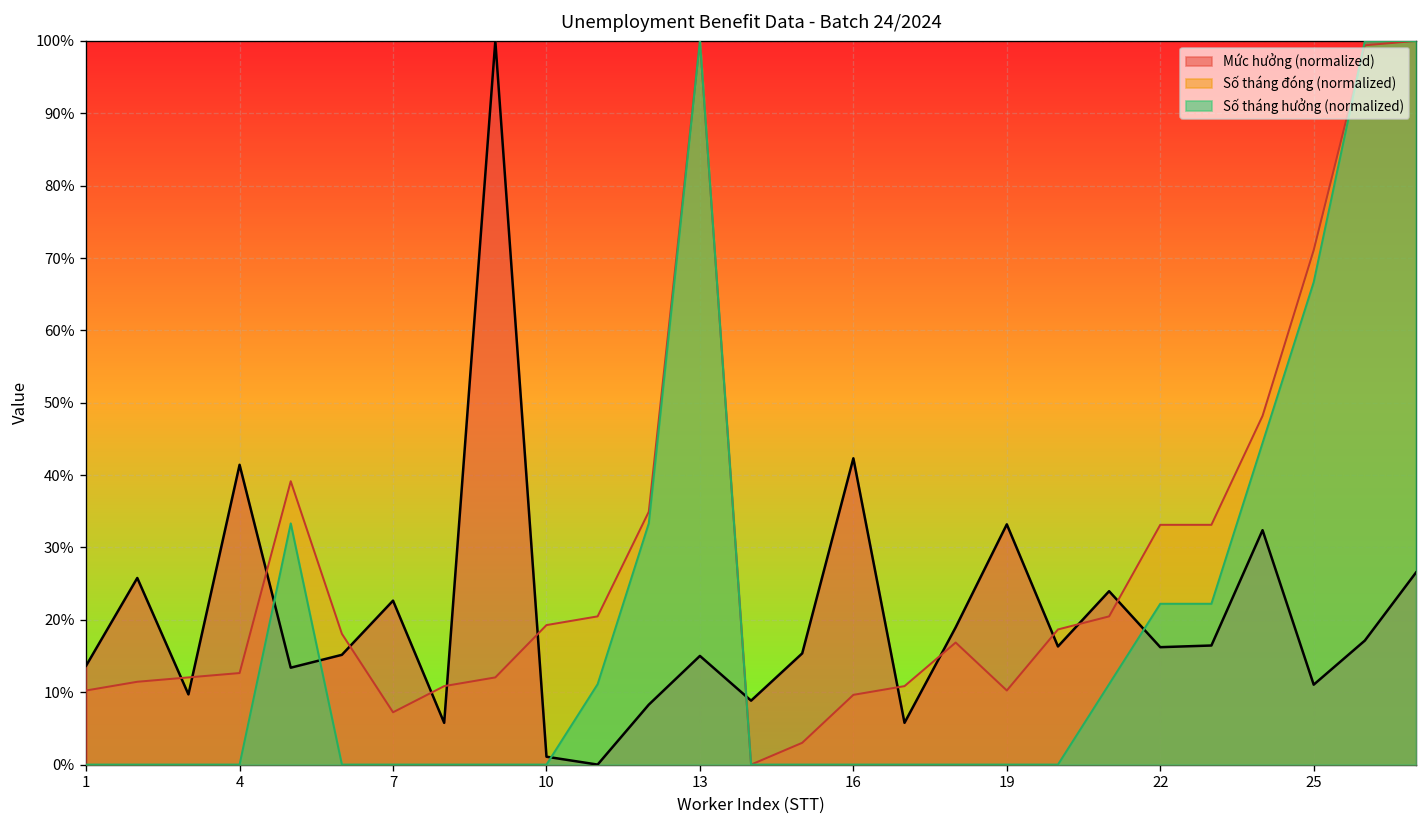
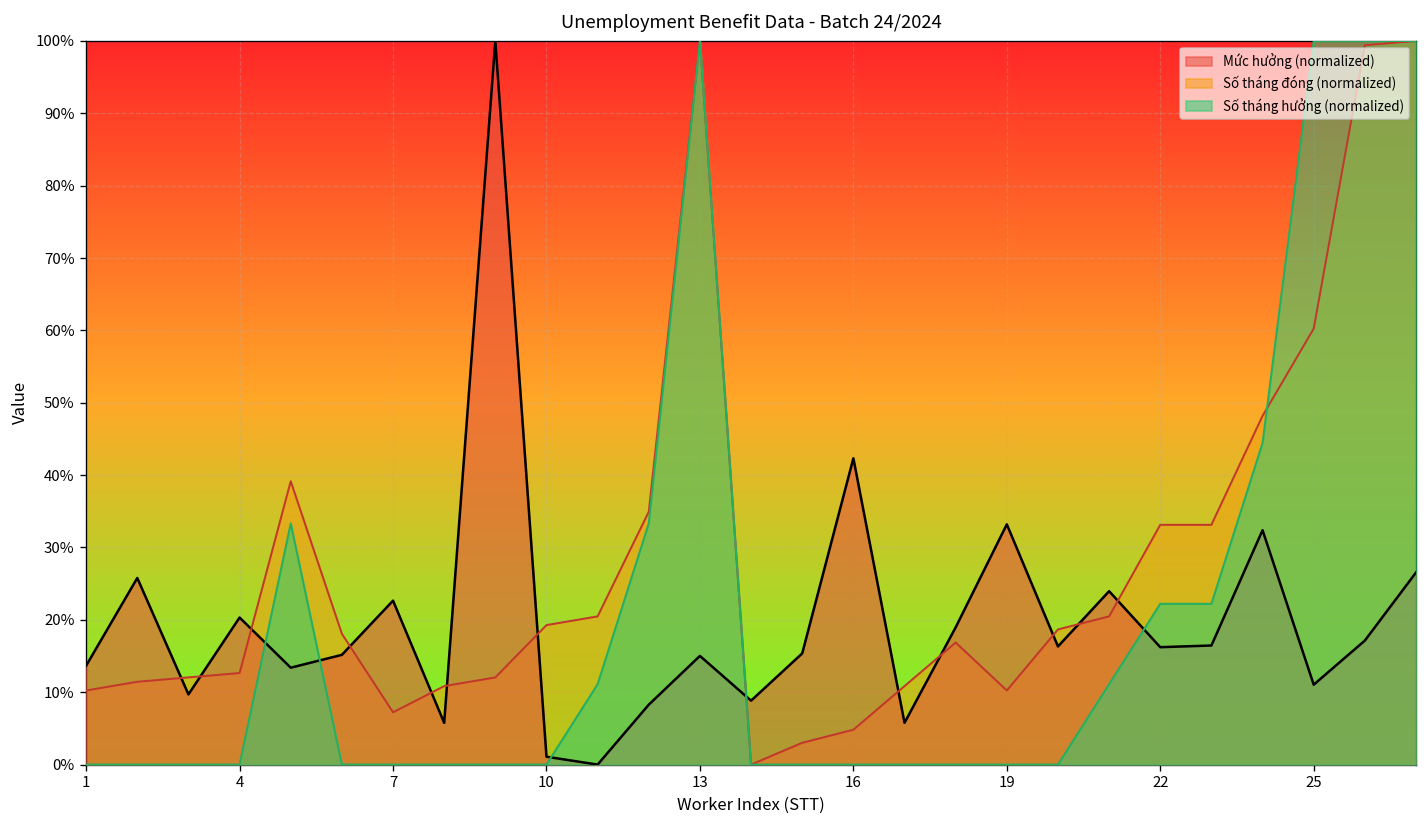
Mức hưởng (normalized), 4: 41% -> 20%
Số tháng đóng (normalized), 16: 10% -> 5%
Số tháng đóng (normalized), 25: 71% -> 60%
Số tháng hưởng (normalized), 25: 67% -> 100%
